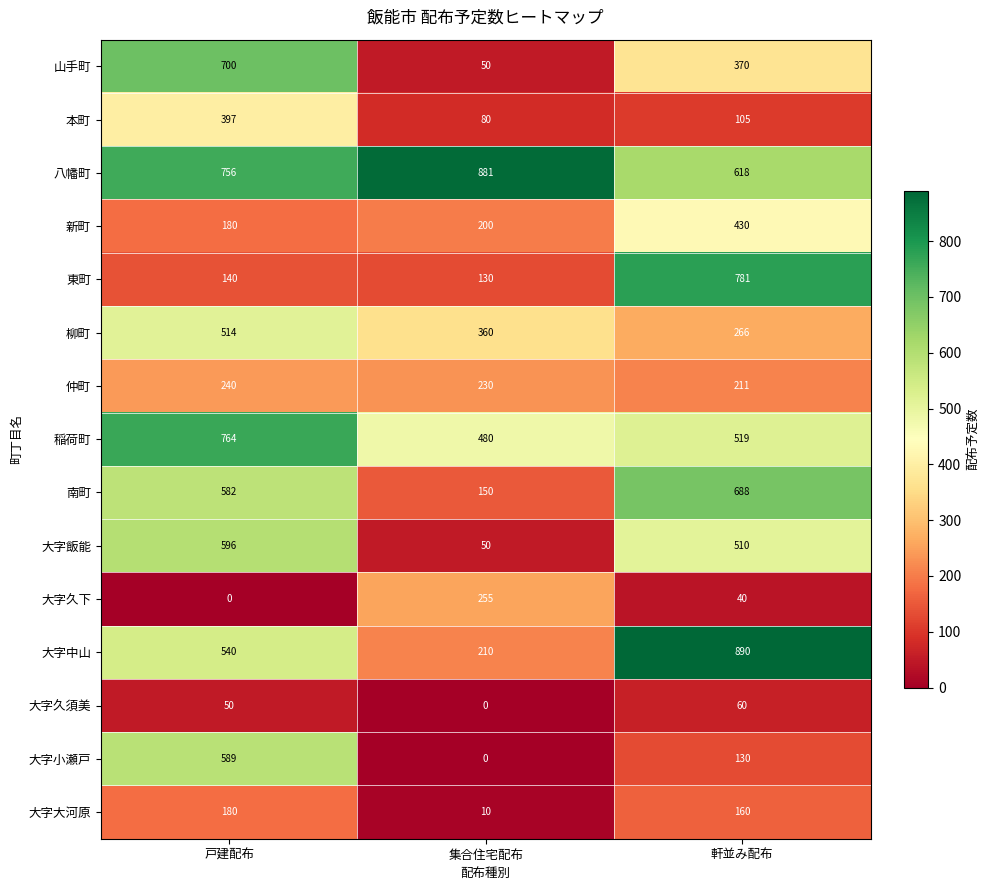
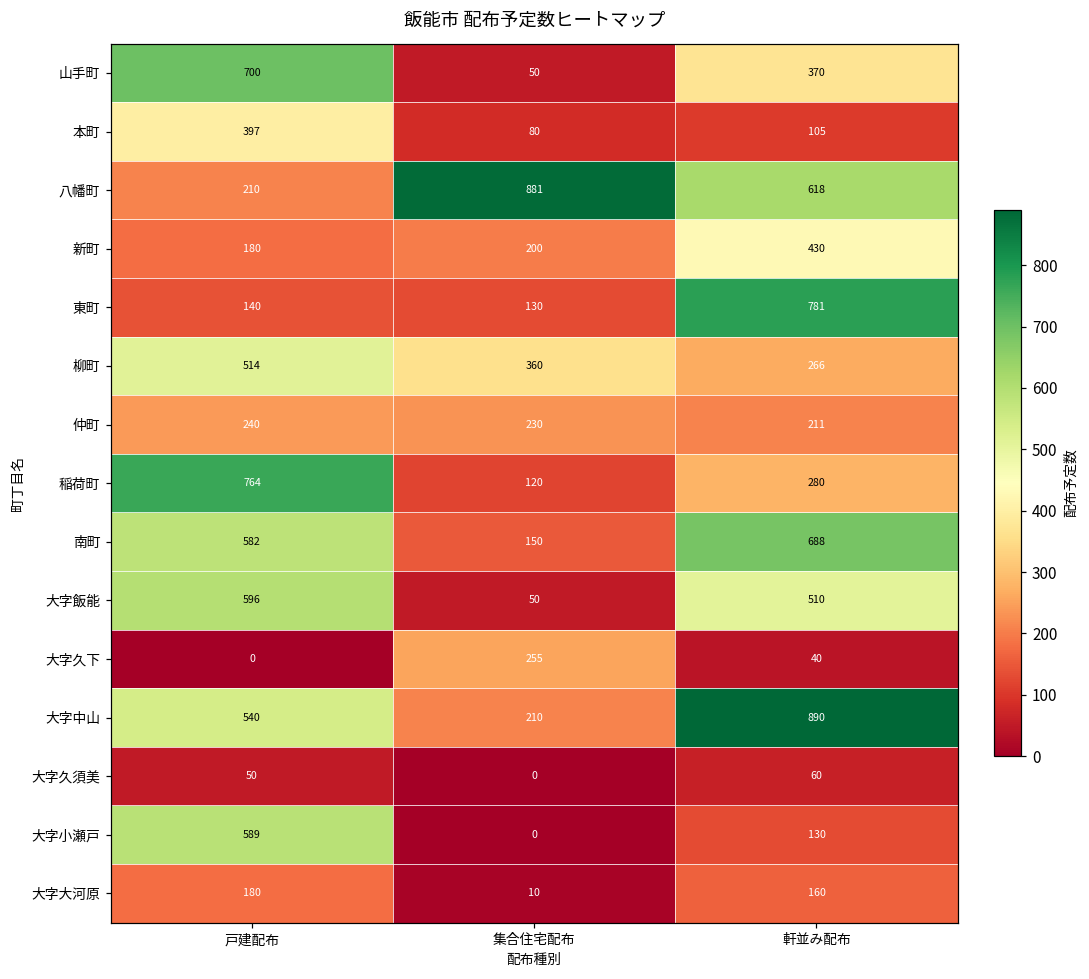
八幡町, 戸建配布: 756 -> 210
稲荷町, 集合住宅配布: 480 -> 120
稲荷町, 軒並み配布: 519 -> 280
